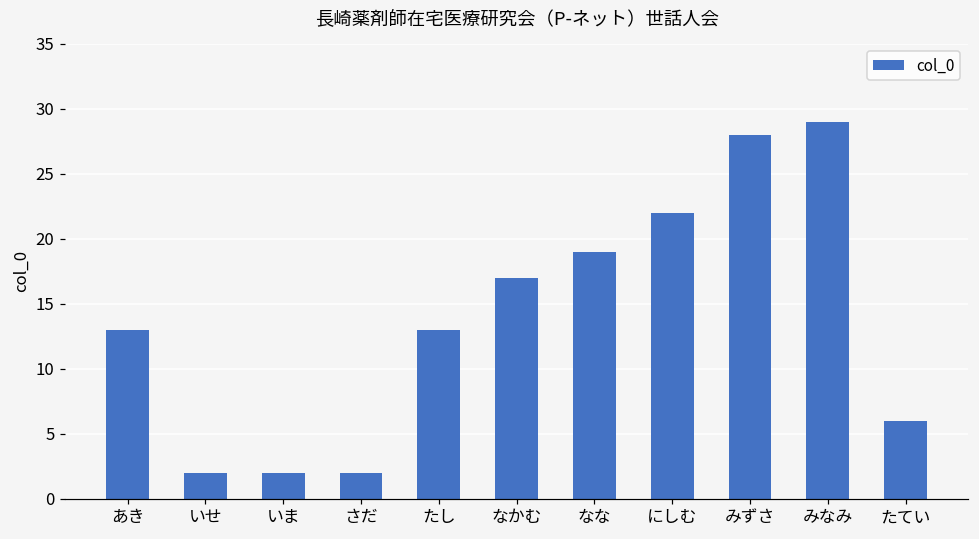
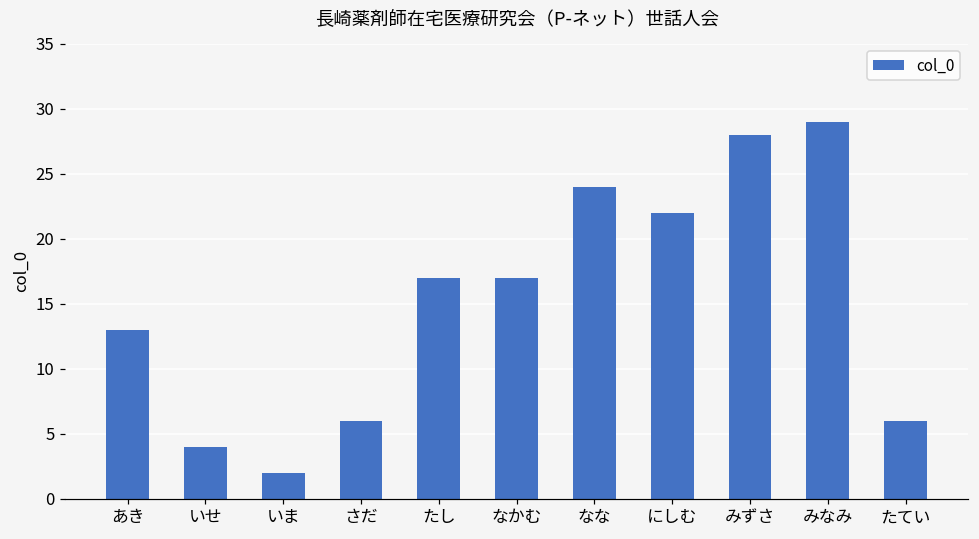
いせ: 2 -> 4
さだ: 2 -> 6
たし: 13 -> 17
なな: 19 -> 24
